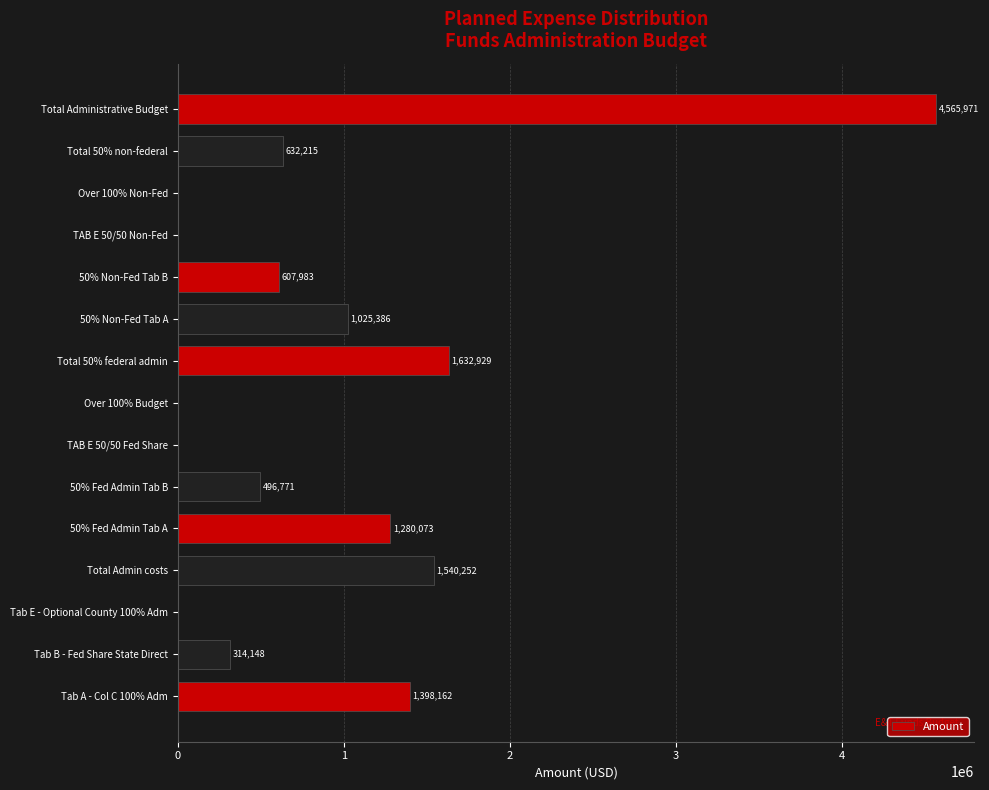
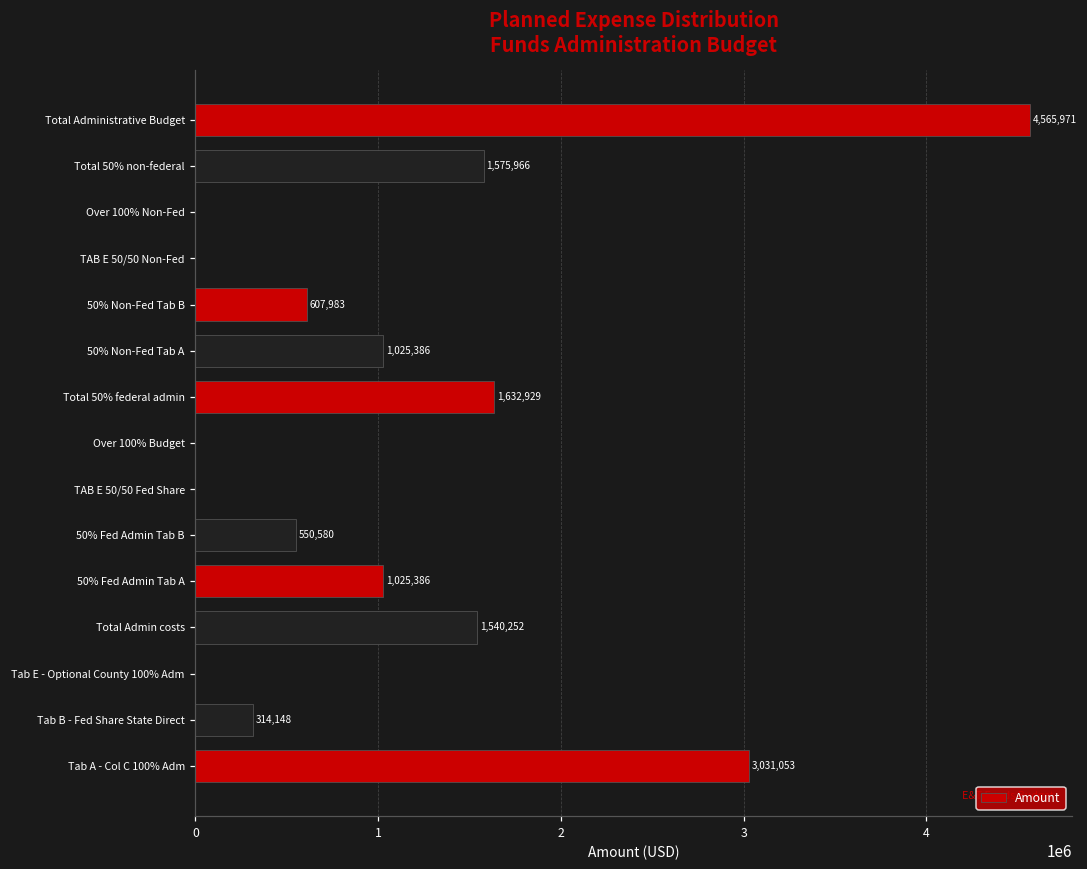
Total 50% non-federal: 632,215 -> 1,575,966
50% Fed Admin Tab B: 496,771 -> 550,580
50% Fed Admin Tab A: 1,280,073 -> 1,025,386
Tab A - Col C 100% Adm: 1,398,162 -> 3,031,053
